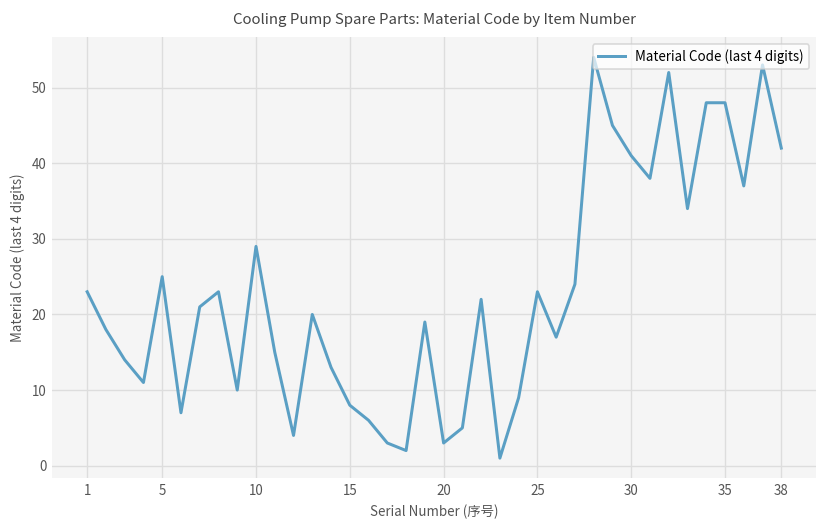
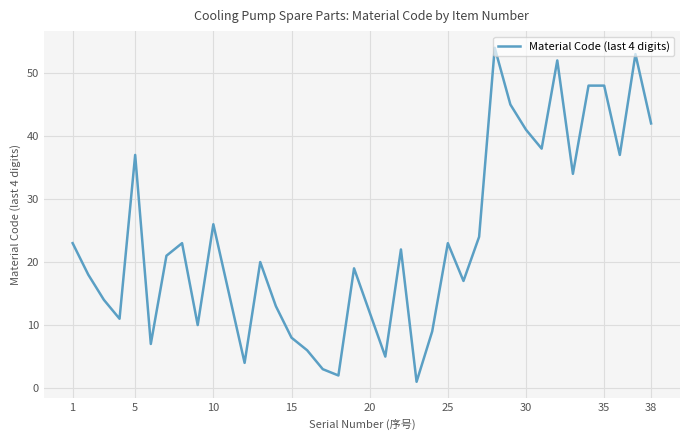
5: 25 -> 37
10: 29 -> 26
20: 3 -> 12
